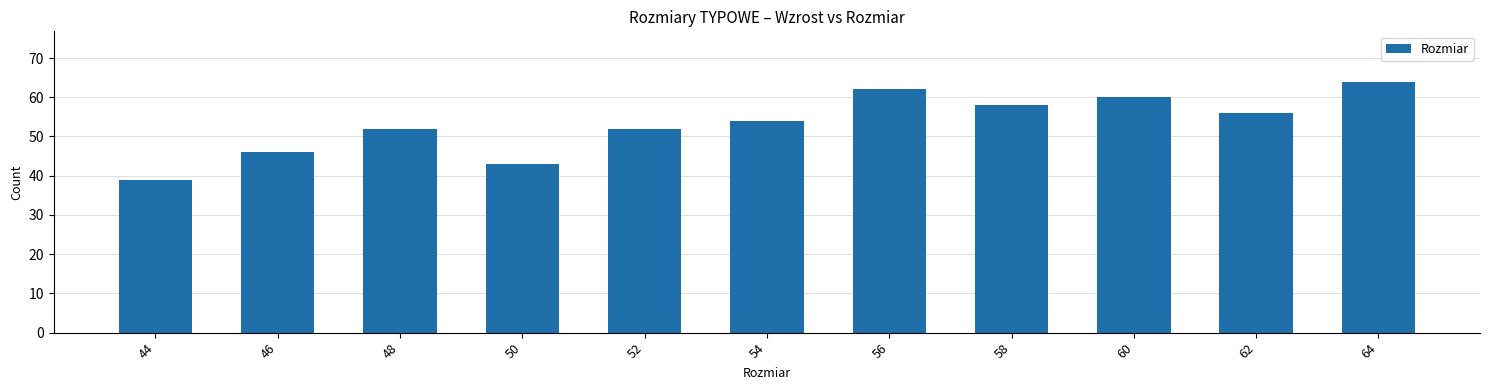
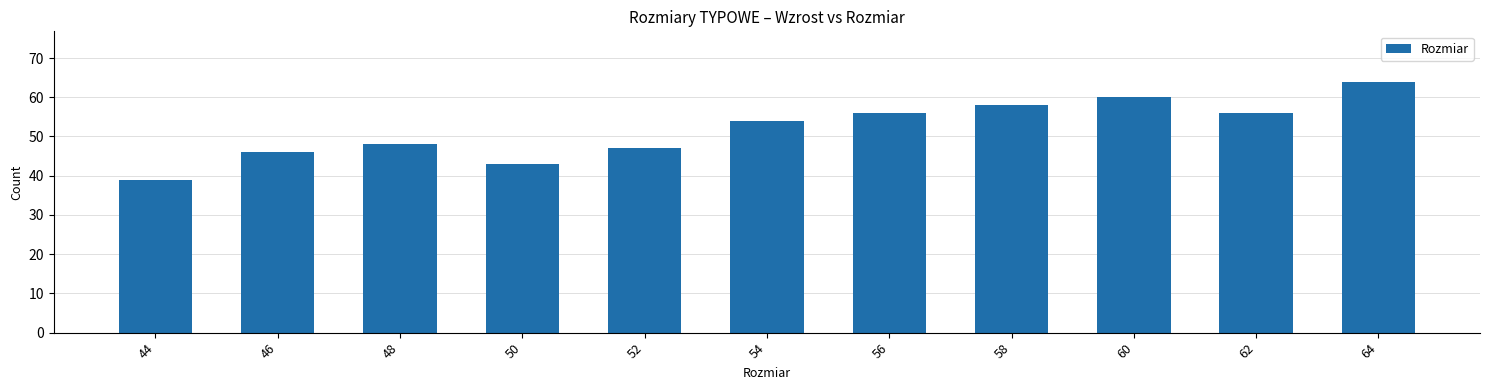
48: 52 -> 48
52: 52 -> 47
56: 62 -> 56
